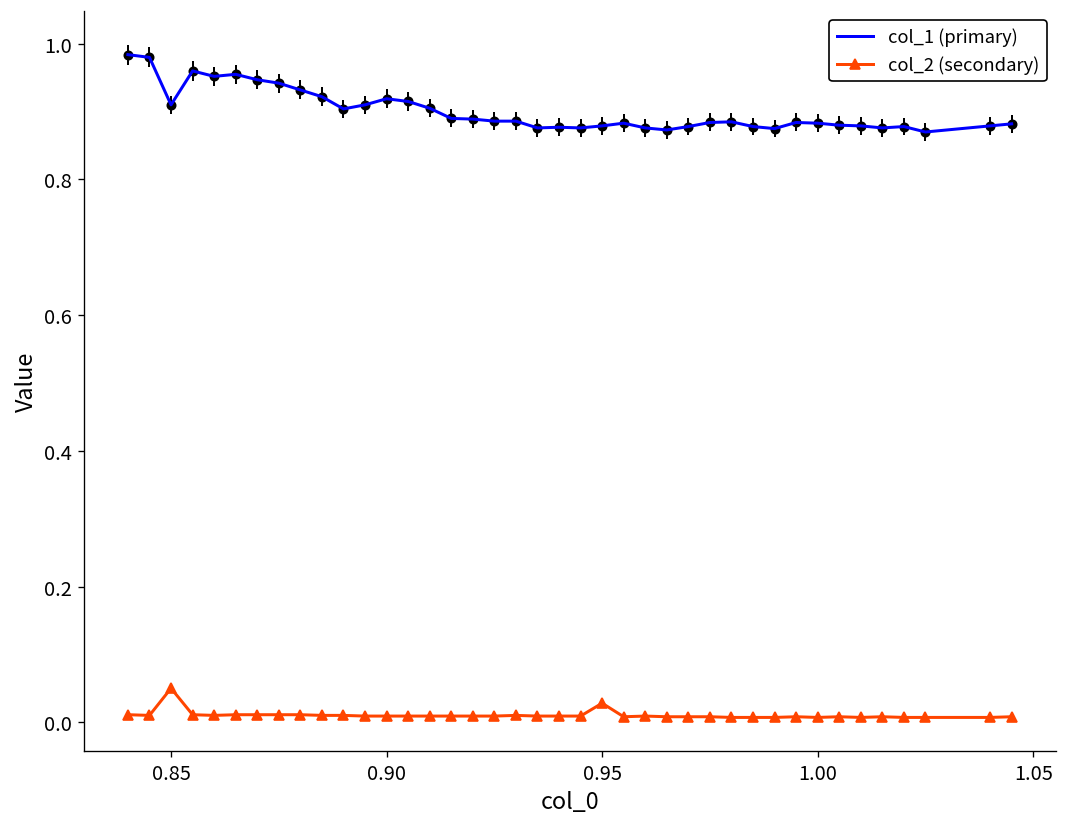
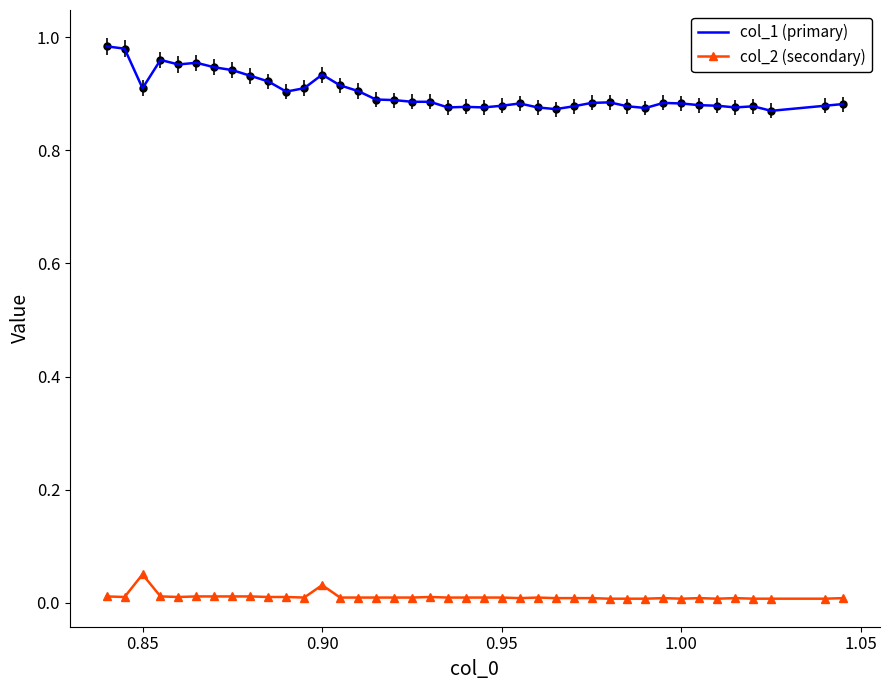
col_1 (primary), 0.90: 0.92 -> 0.93
col_2 (secondary), 0.90: 0.01 -> 0.03
col_2 (secondary), 0.95: 0.03 -> 0.01
